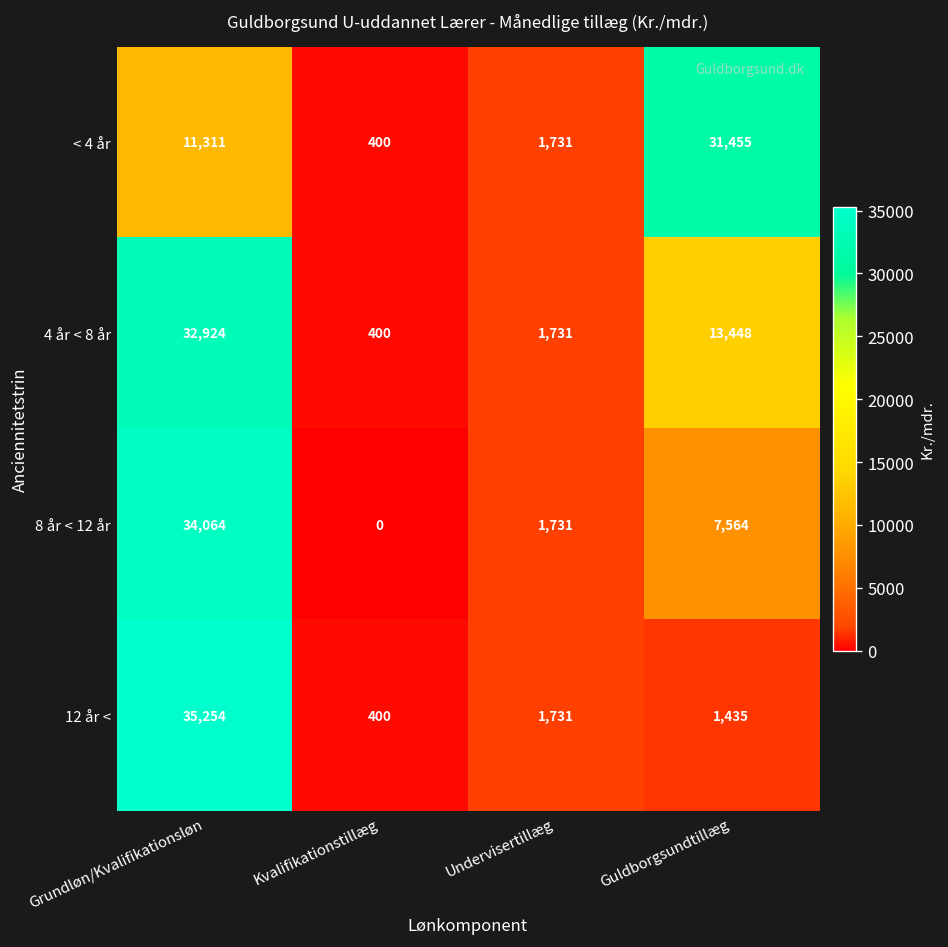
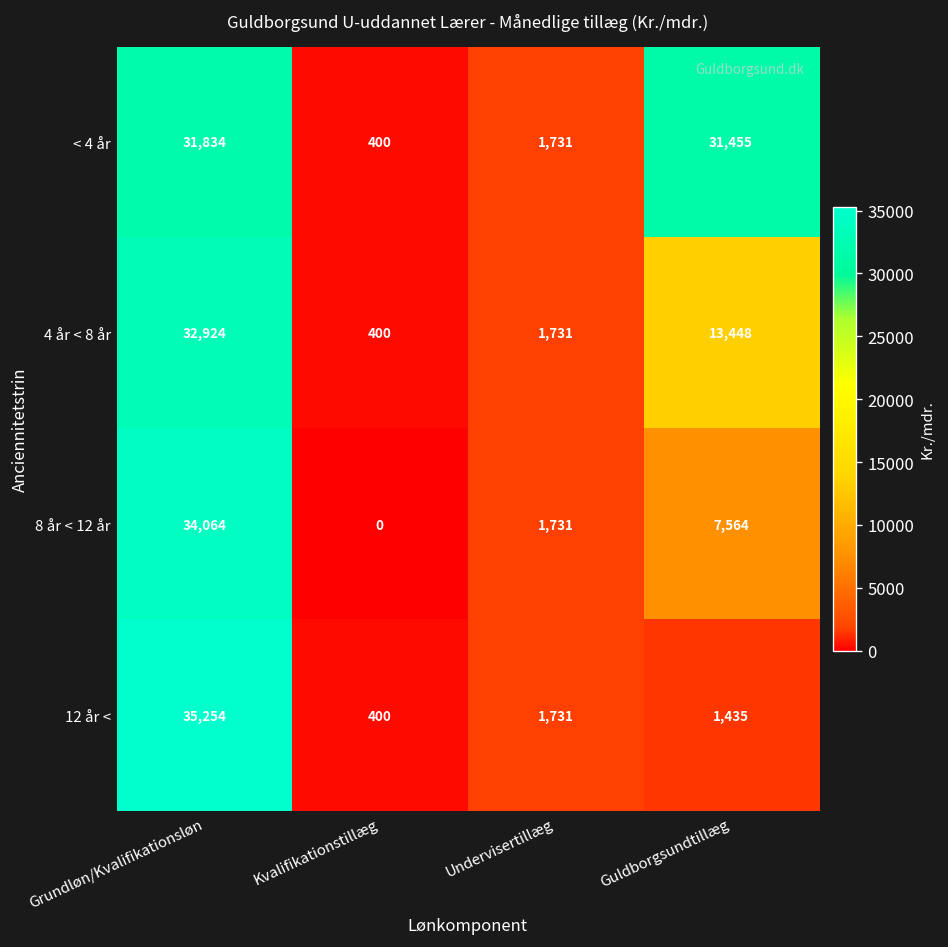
< 4 år, Grundløn/Kvalifikationsløn: 11,311 -> 31,834
